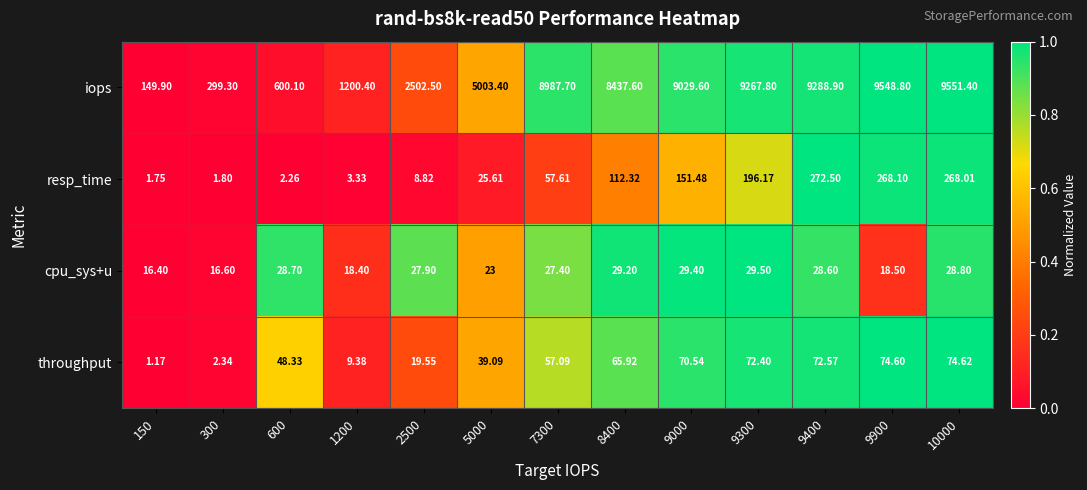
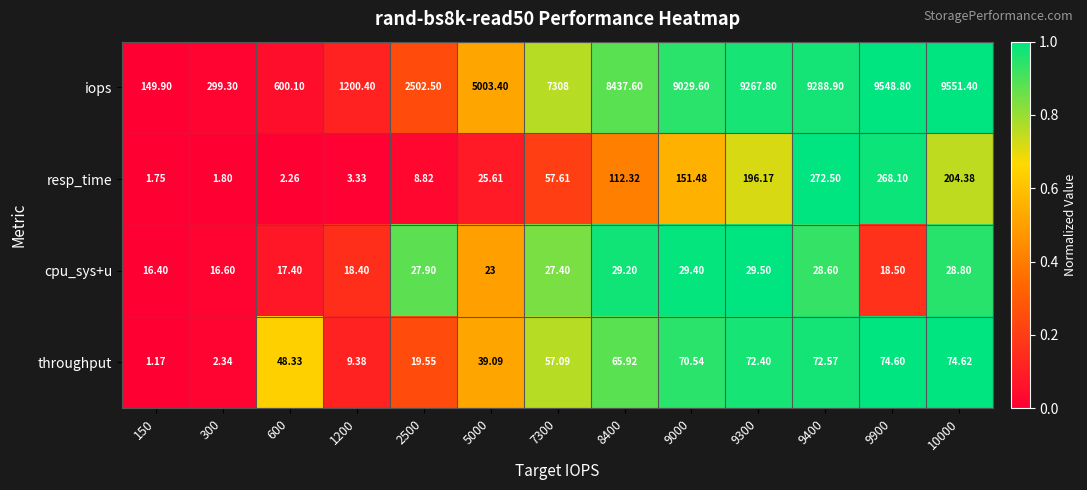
iops, 7300: 8987.70 -> 7308
resp_time, 10000: 268.01 -> 204.38
cpu_sys+u, 600: 28.70 -> 17.40
